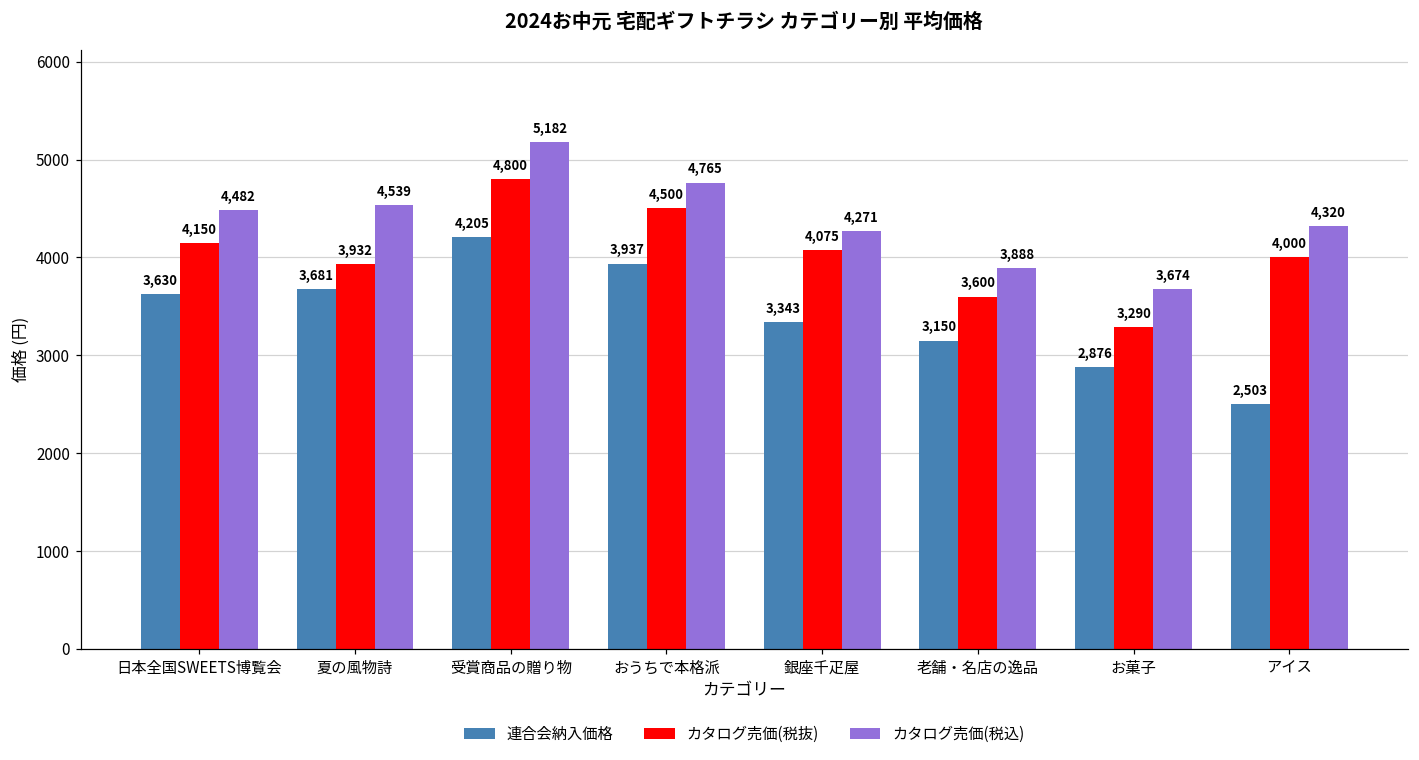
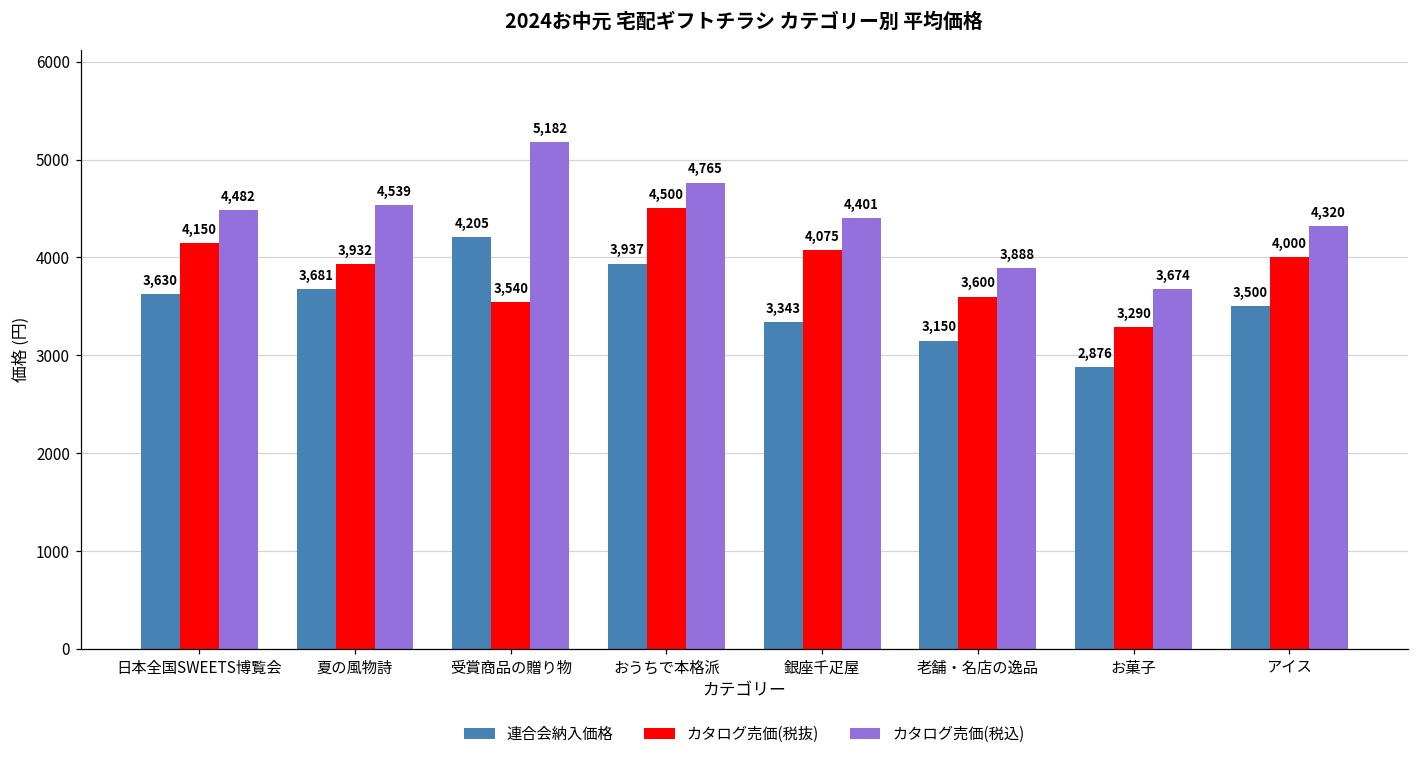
カタログ売価(税抜), 受賞商品の贈り物: 4,800 -> 3,540
カタログ売価(税込), 銀座千疋屋: 4,271 -> 4,401
連合会納入価格, アイス: 2,503 -> 3,500
